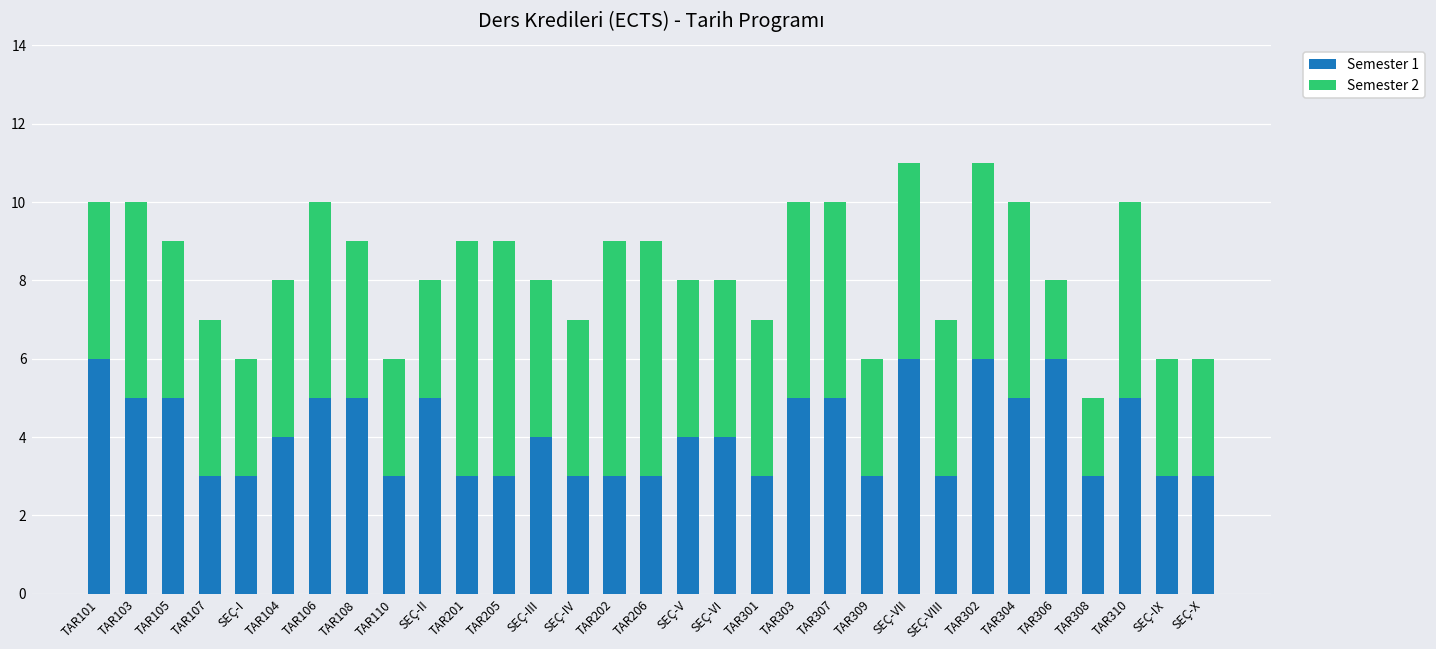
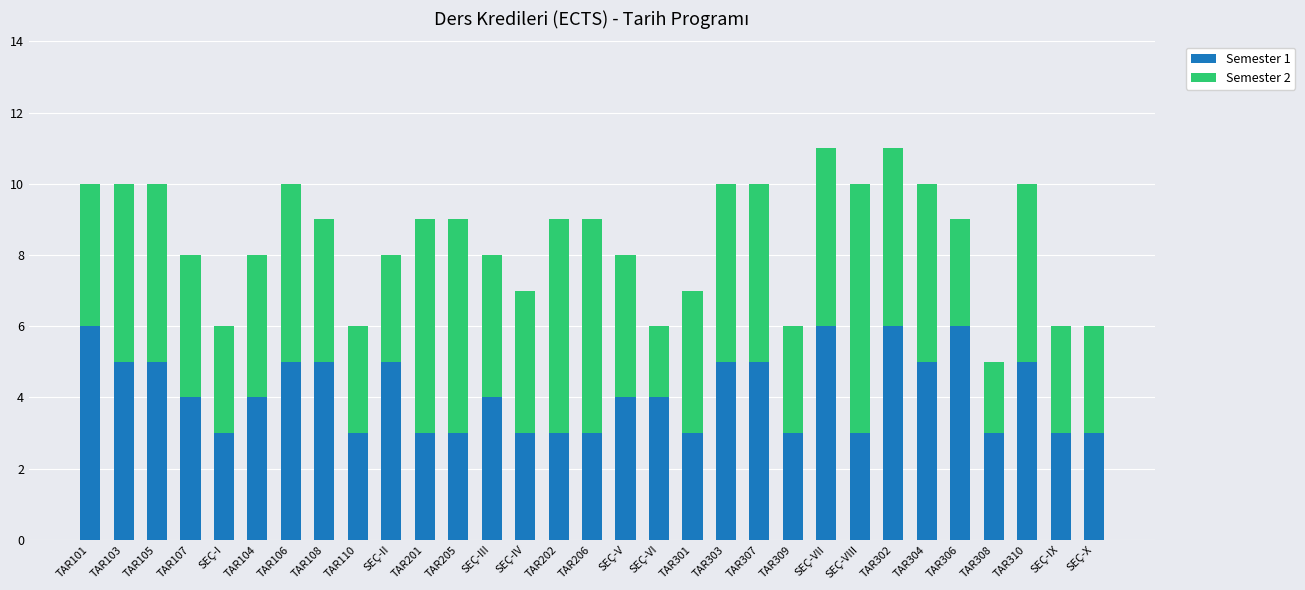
Semester 2, TAR105: 4 -> 5
Semester 1, TAR107: 3 -> 4
Semester 2, SEÇ-VI: 4 -> 2
Semester 2, SEÇ-VIII: 4 -> 7
Semester 2, TAR306: 2 -> 3
